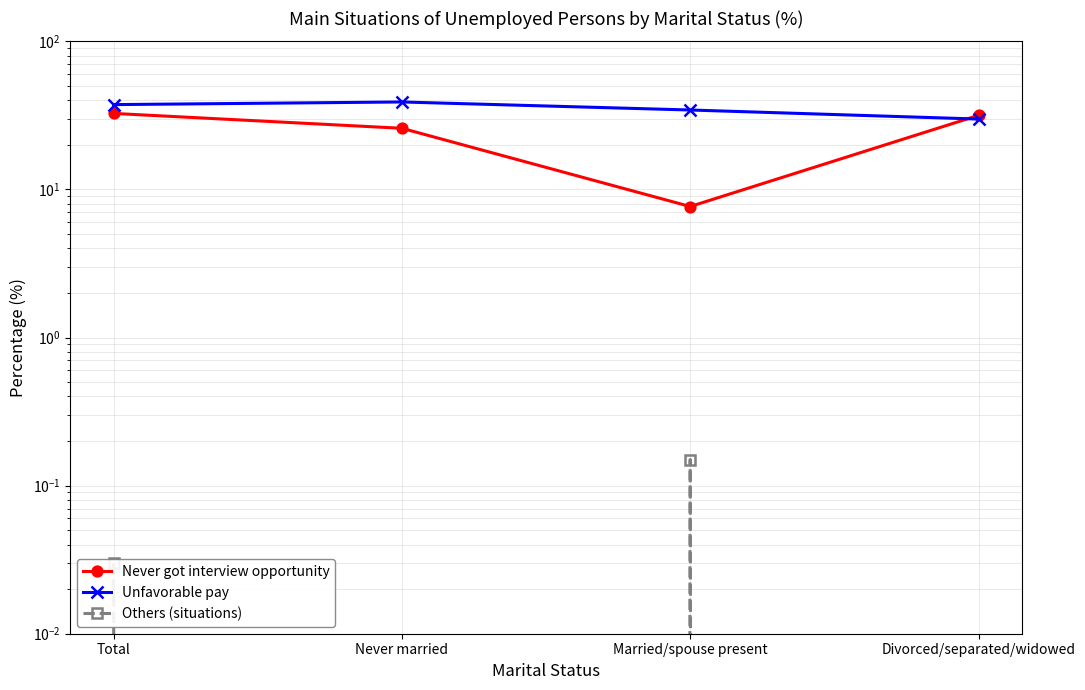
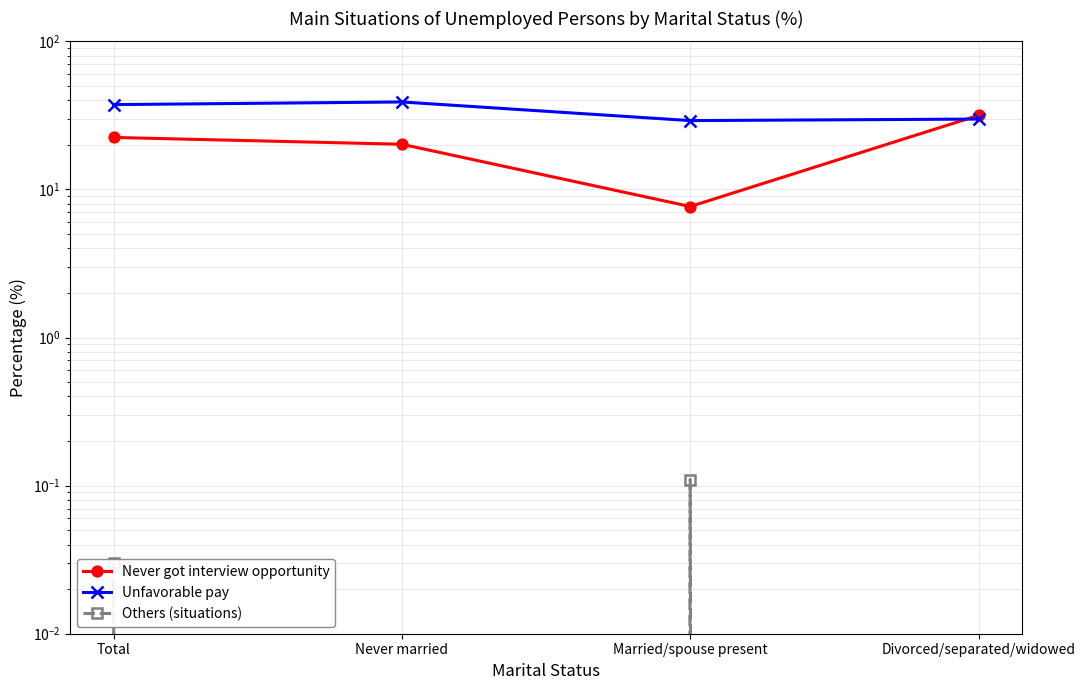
Never got interview opportunity, Total: 33 -> 22
Never got interview opportunity, Never married: 26 -> 20
Unfavorable pay, Married/spouse present: 34 -> 29
Others (situations), Married/spouse present: 0.15 -> 0.11
